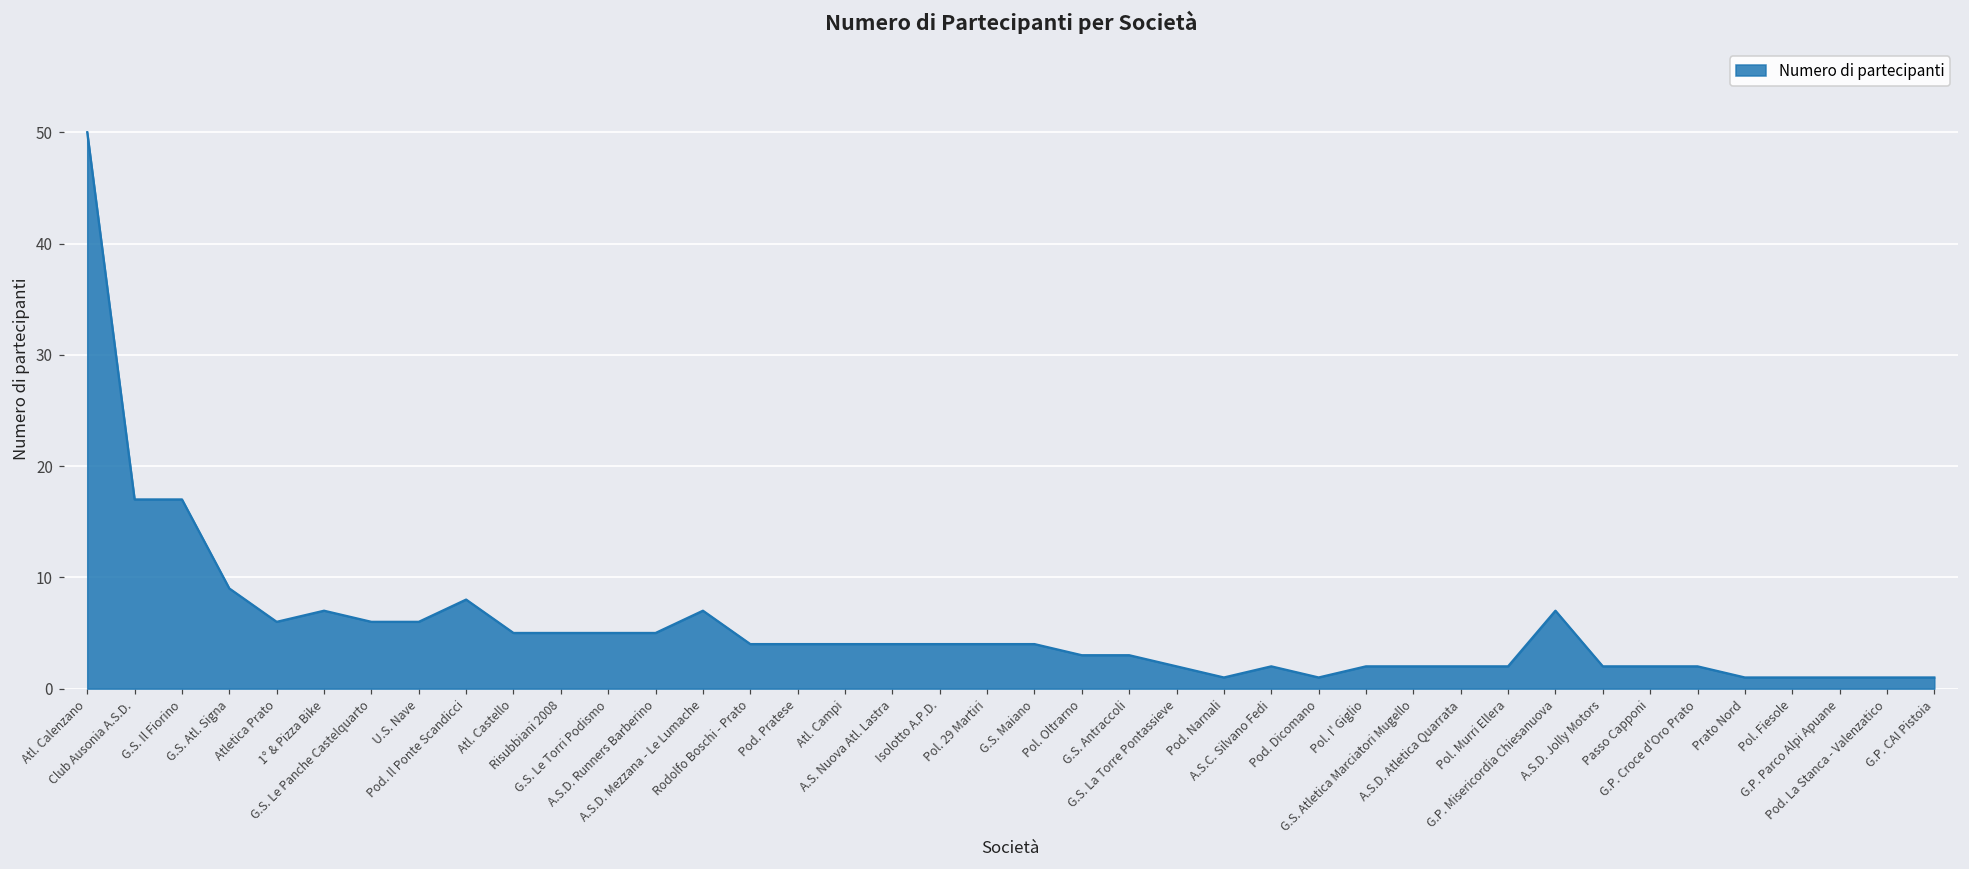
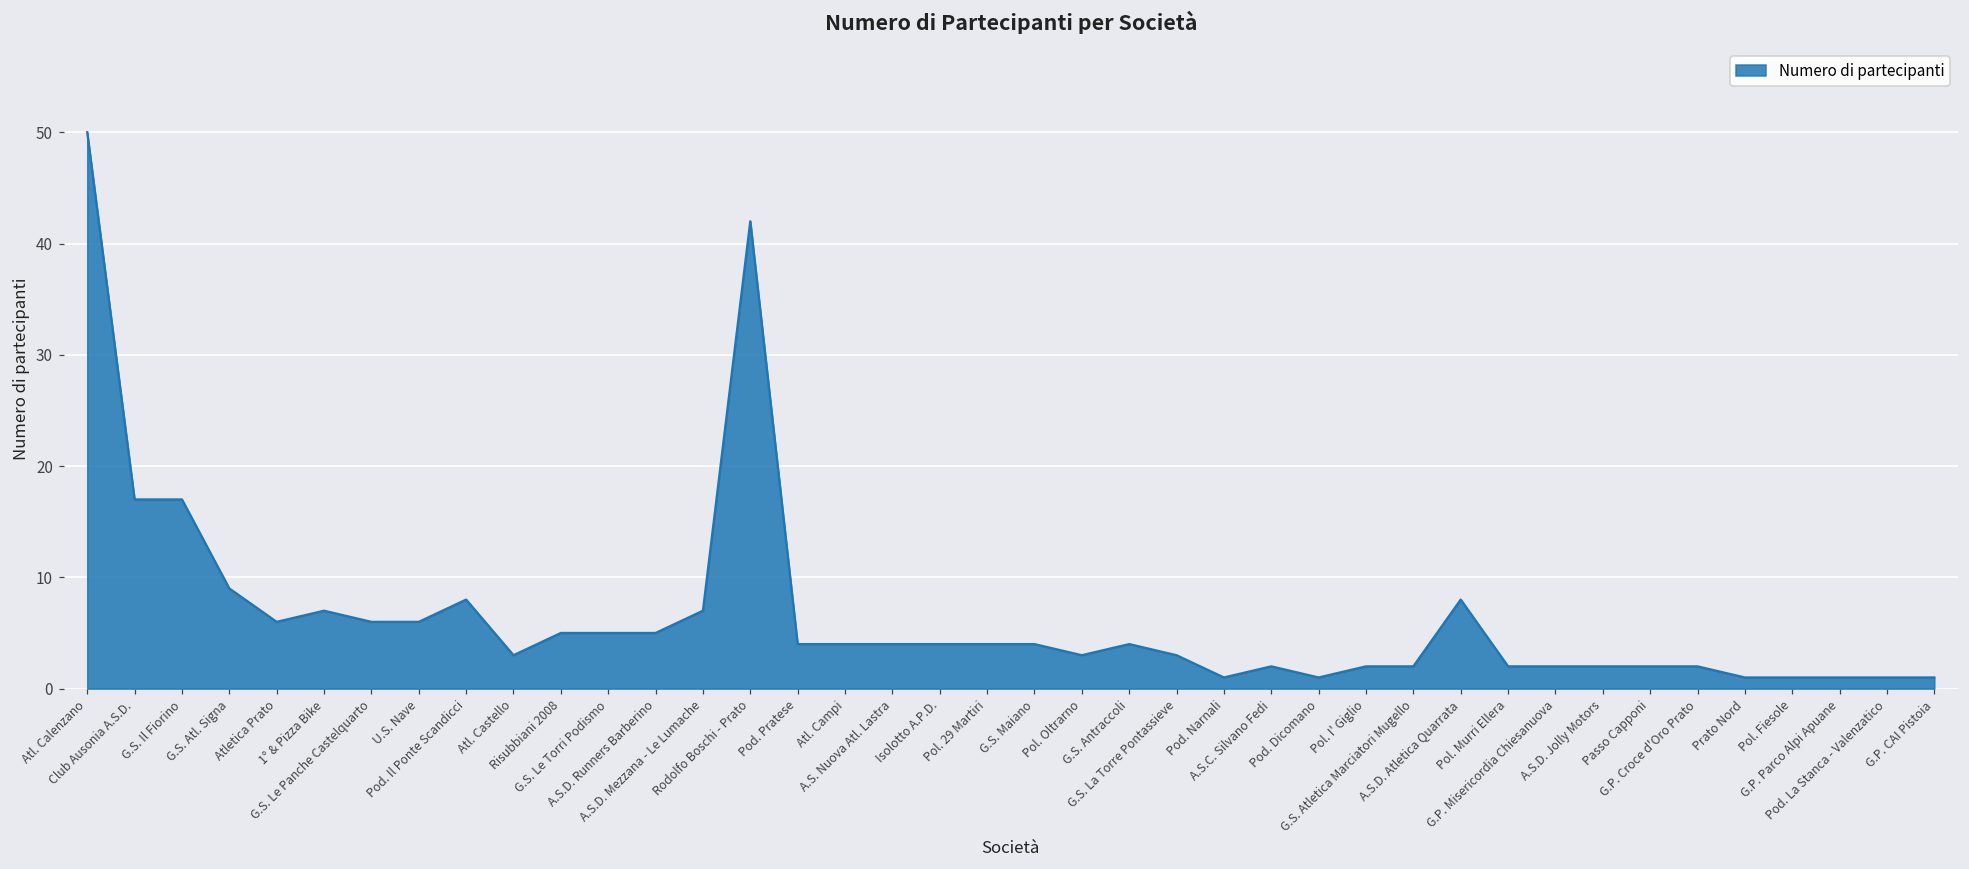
Atl. Castello: 5 -> 3
Rodolfo Boschi - Prato: 4 -> 42
G.S. Antraccoli: 3 -> 4
G.S. La Torre Pontassieve: 2 -> 3
A.S.D. Atletica Quarrata: 2 -> 8
G.P. Misericordia Chiesanuova: 7 -> 2
